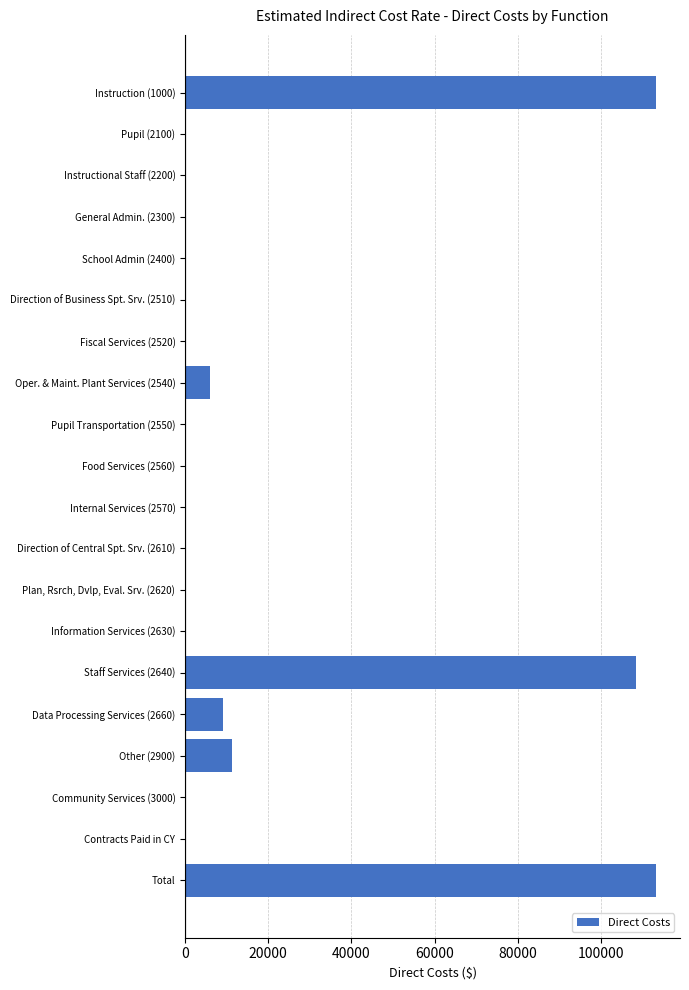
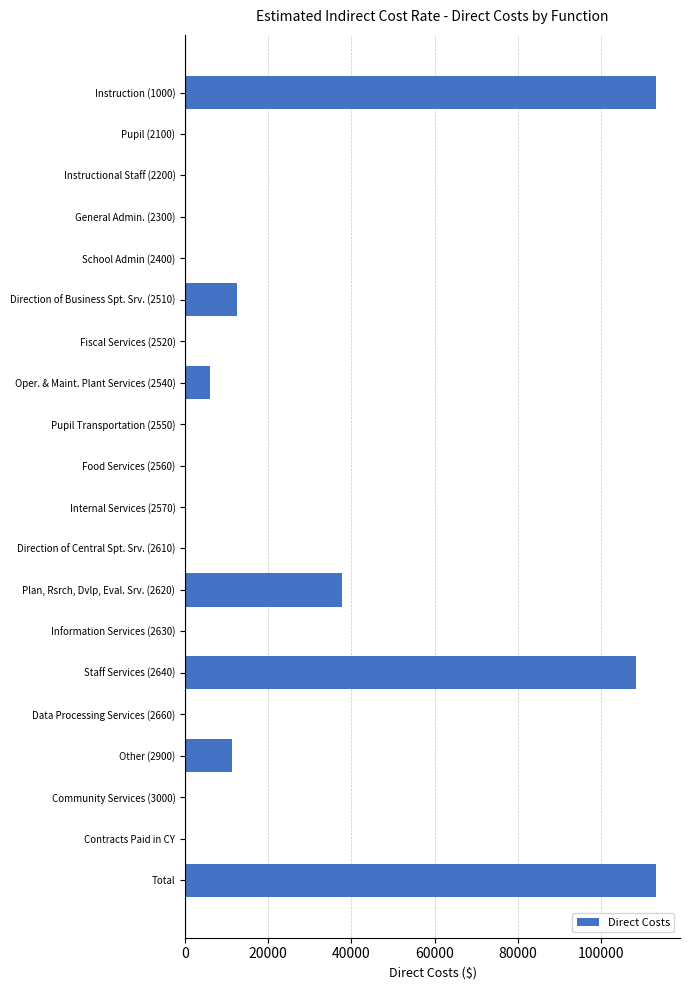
Direction of Business Spt. Srv. (2510): 0 -> 13000
Plan, Rsrch, Dvlp, Eval. Srv. (2620): 0 -> 38000
Data Processing Services (2660): 9000 -> 0
